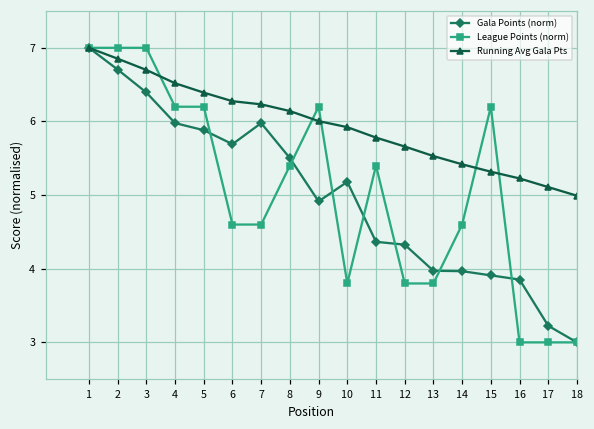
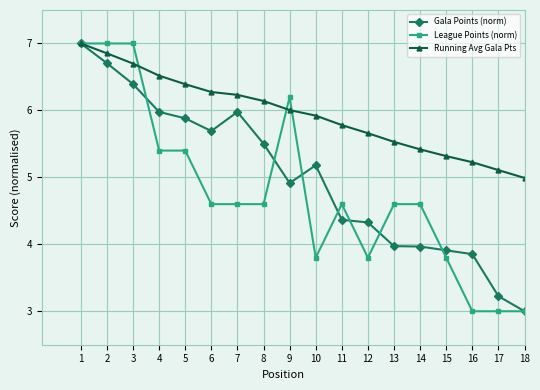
League Points (norm), 4: 6.2 -> 5.4
League Points (norm), 5: 6.2 -> 5.4
League Points (norm), 8: 5.4 -> 4.6
League Points (norm), 11: 5.4 -> 4.6
League Points (norm), 13: 3.8 -> 4.6
League Points (norm), 15: 6.2 -> 3.8
